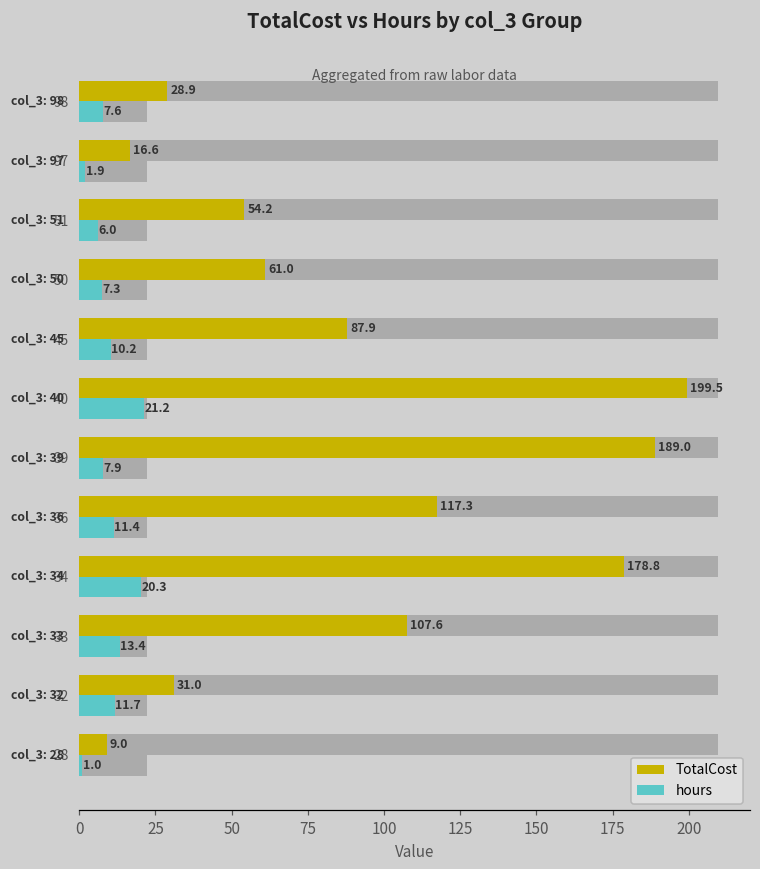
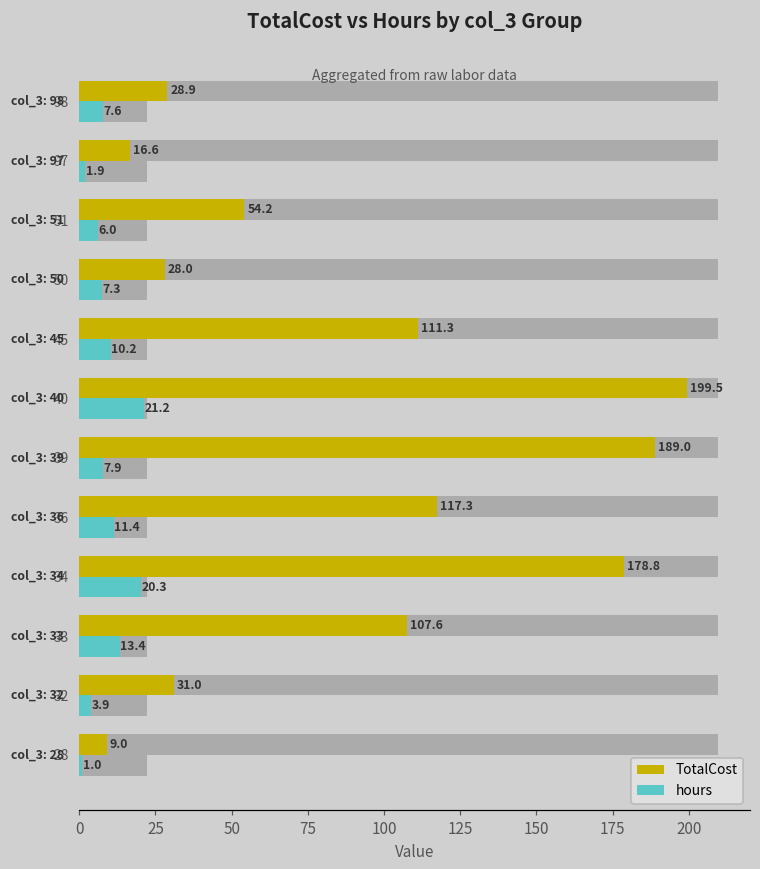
TotalCost, 50: 61.0 -> 28.0
TotalCost, 45: 87.9 -> 111.3
hours, 32: 11.7 -> 3.9
